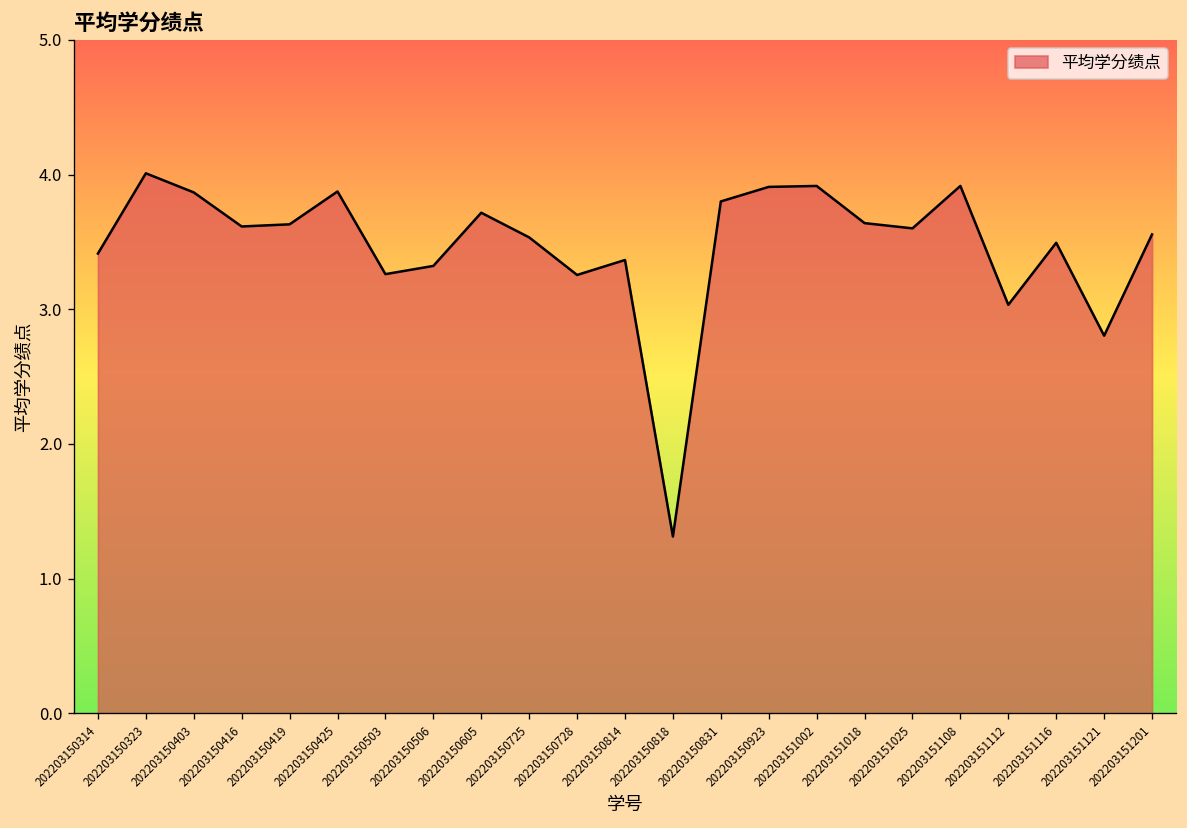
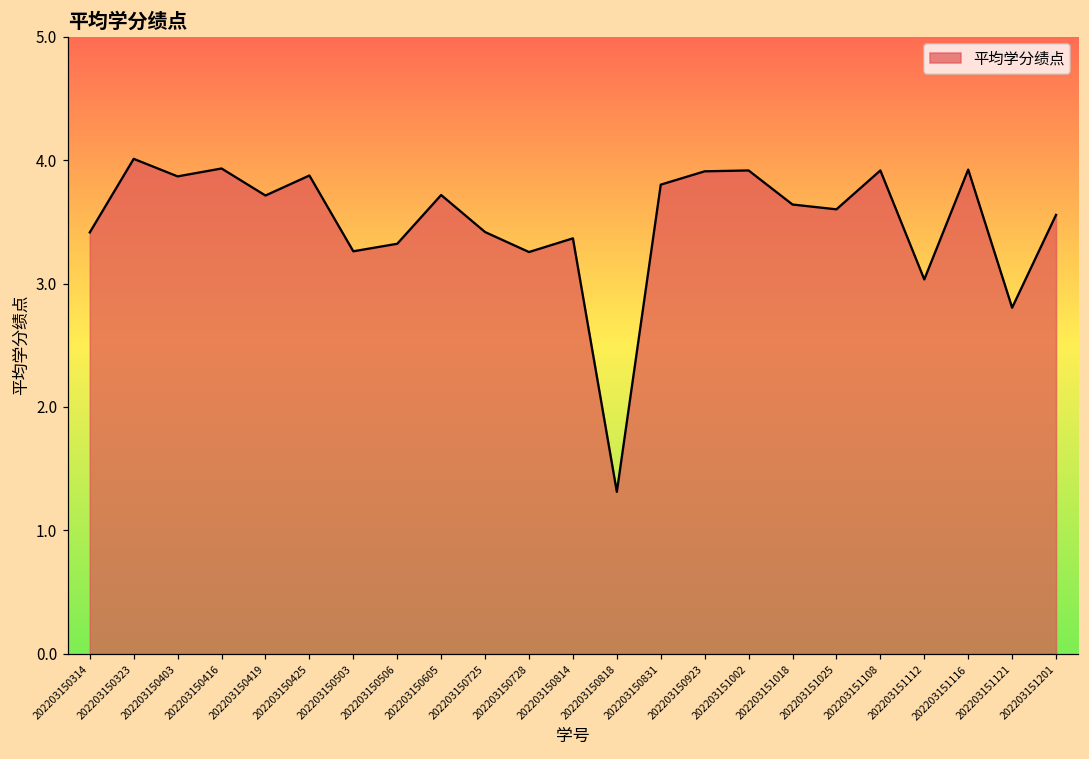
202203150416: 3.62 -> 3.93
202203150419: 3.63 -> 3.71
202203150725: 3.53 -> 3.42
202203151116: 3.49 -> 3.92
